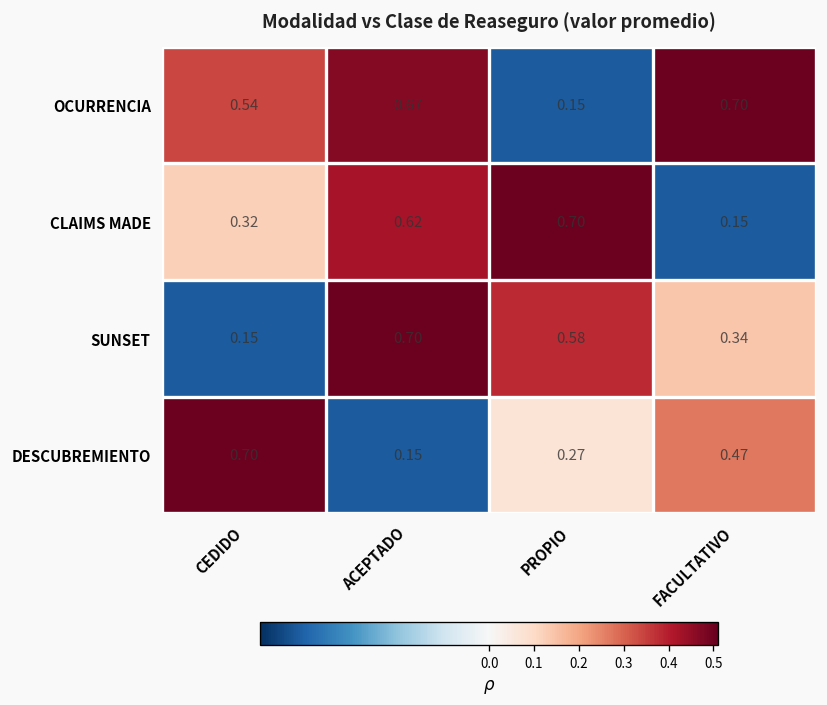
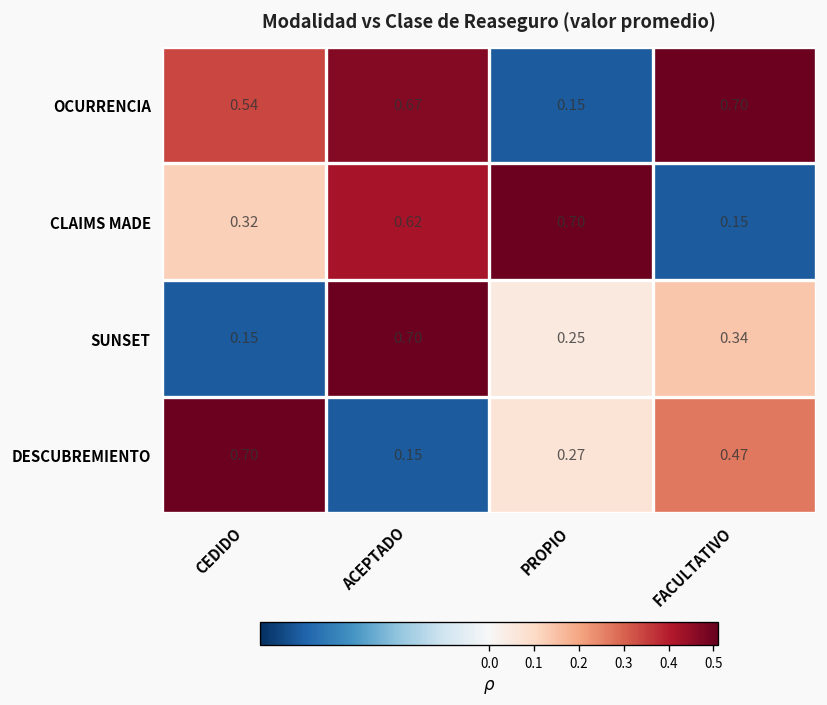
SUNSET, PROPIO: 0.58 -> 0.25
